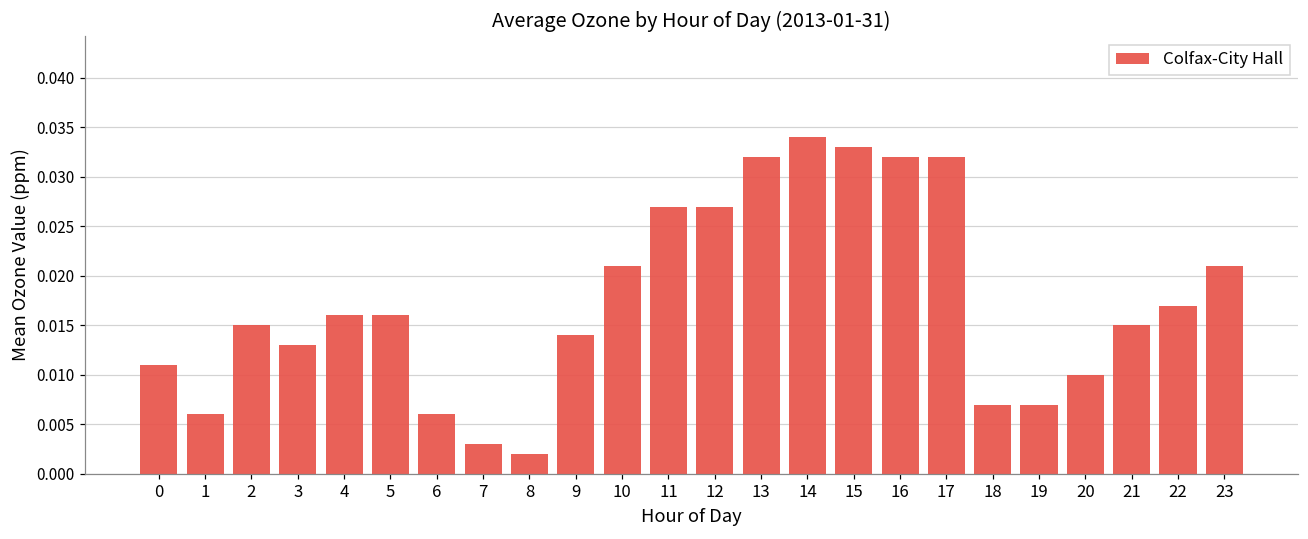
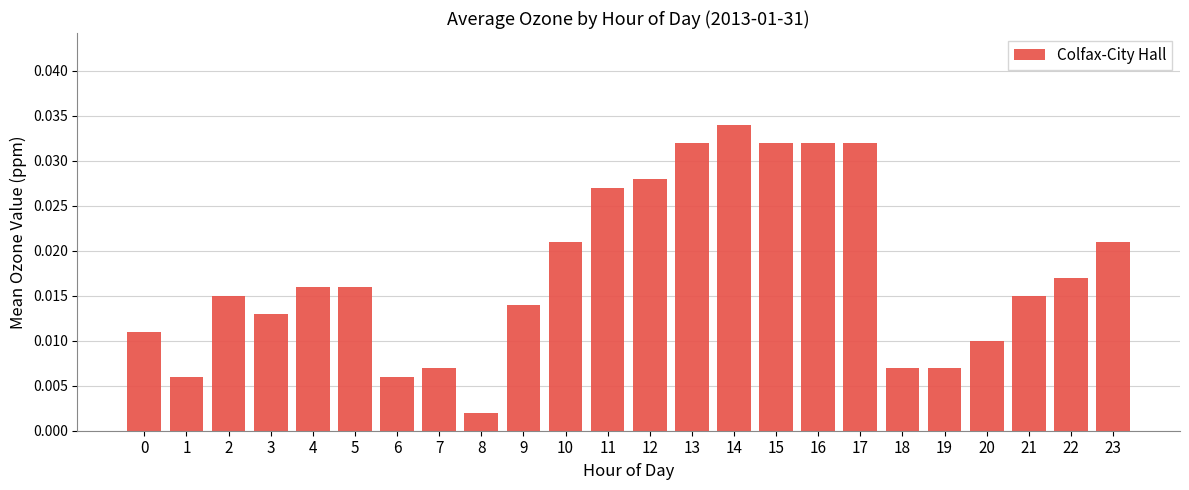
7: 0.003 -> 0.007
12: 0.027 -> 0.028
15: 0.033 -> 0.032
